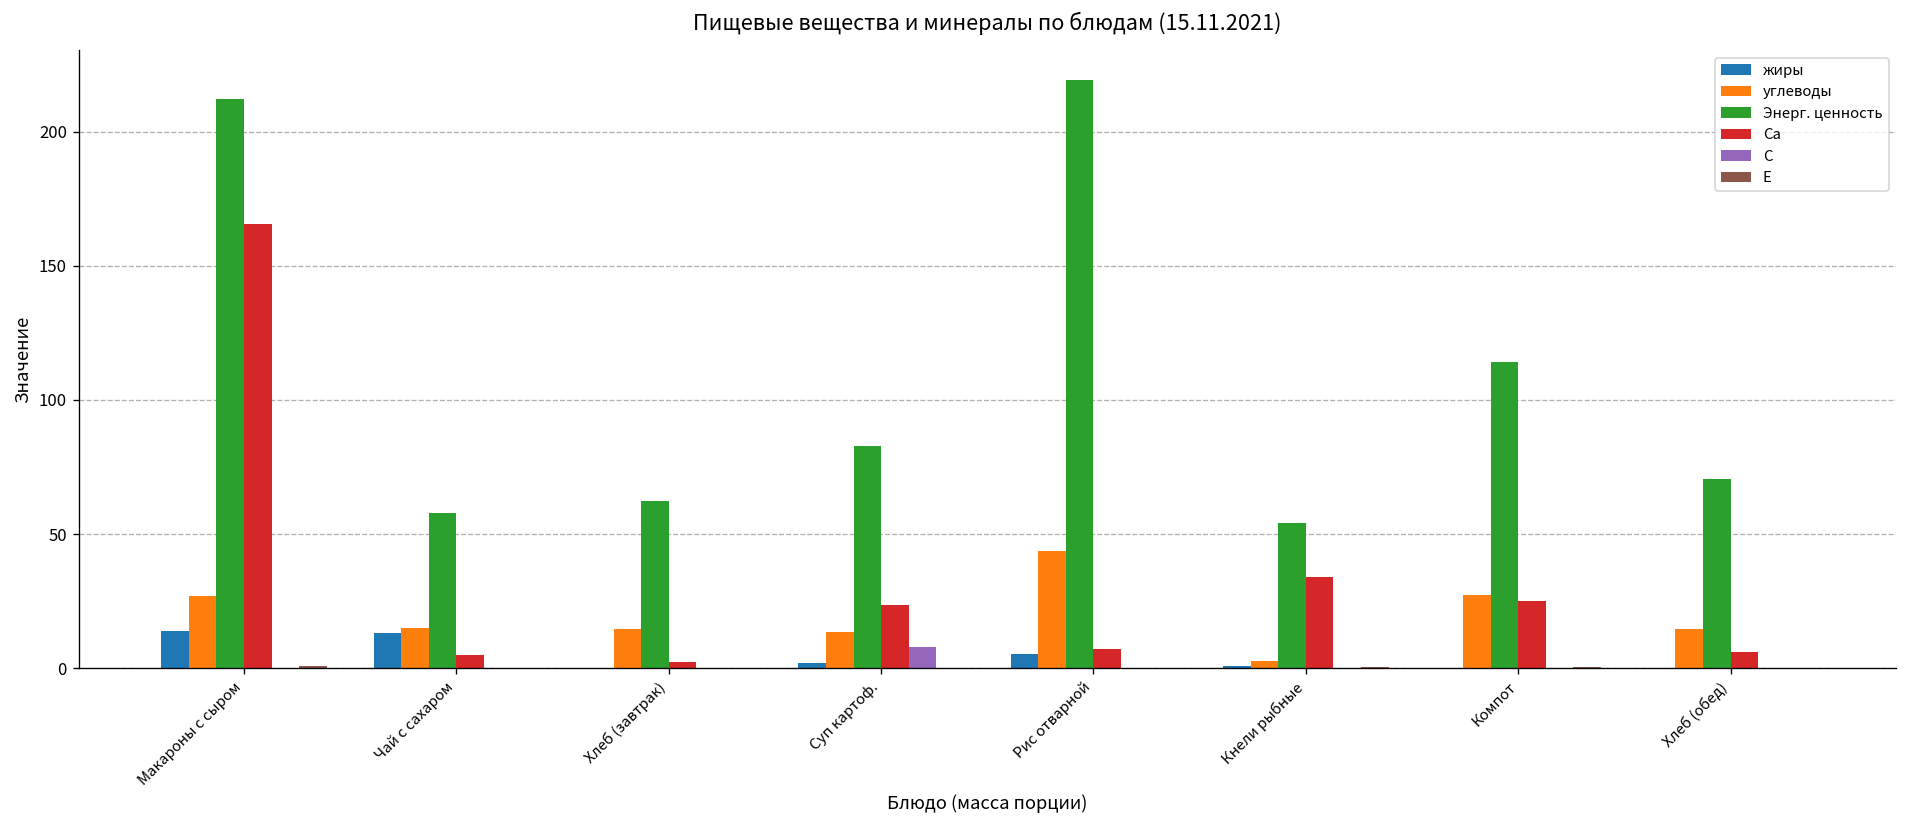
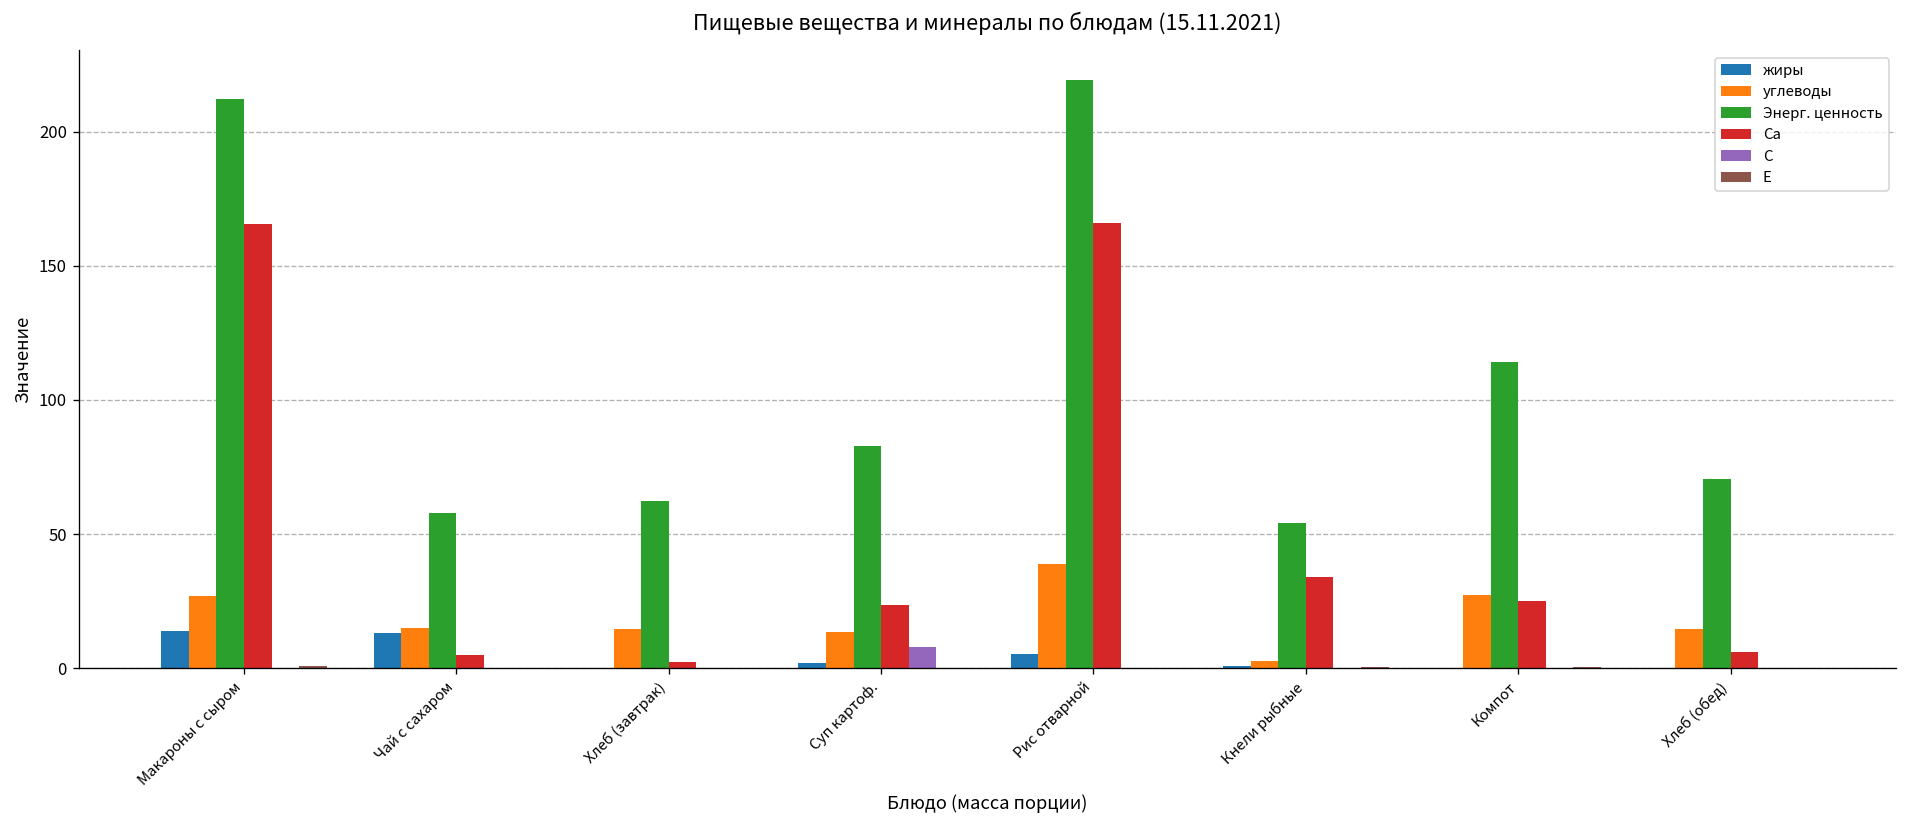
углеводы, Рис отварной: 44 -> 39
Са, Рис отварной: 7 -> 166
